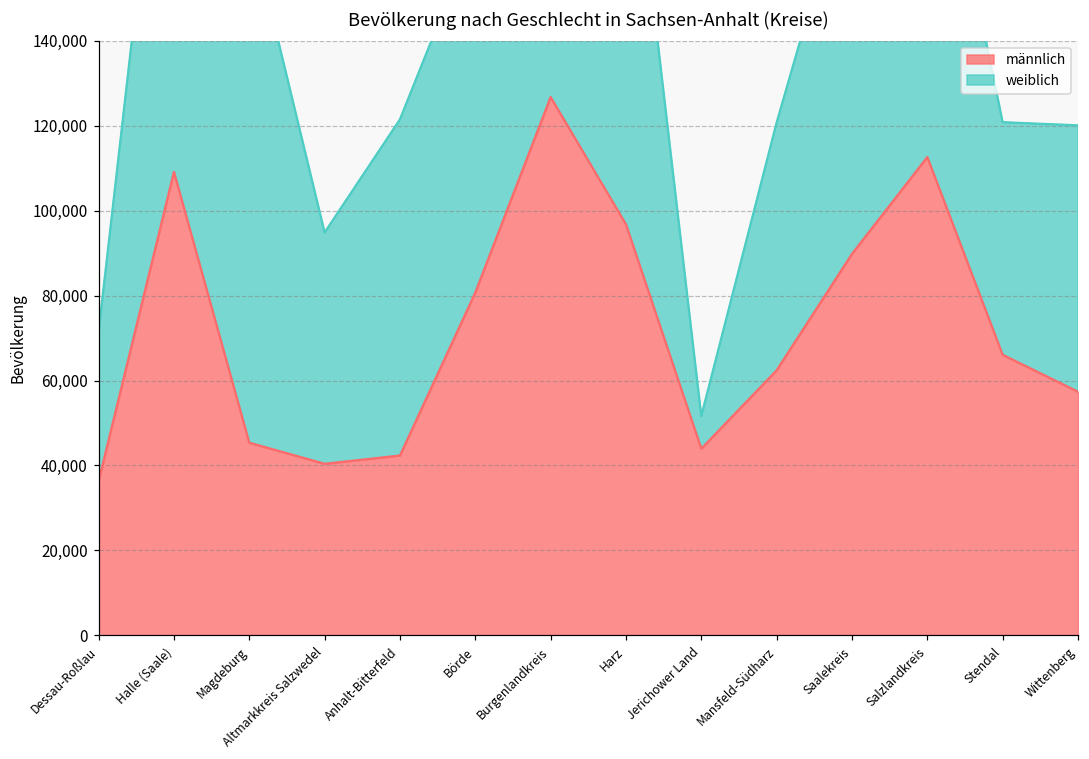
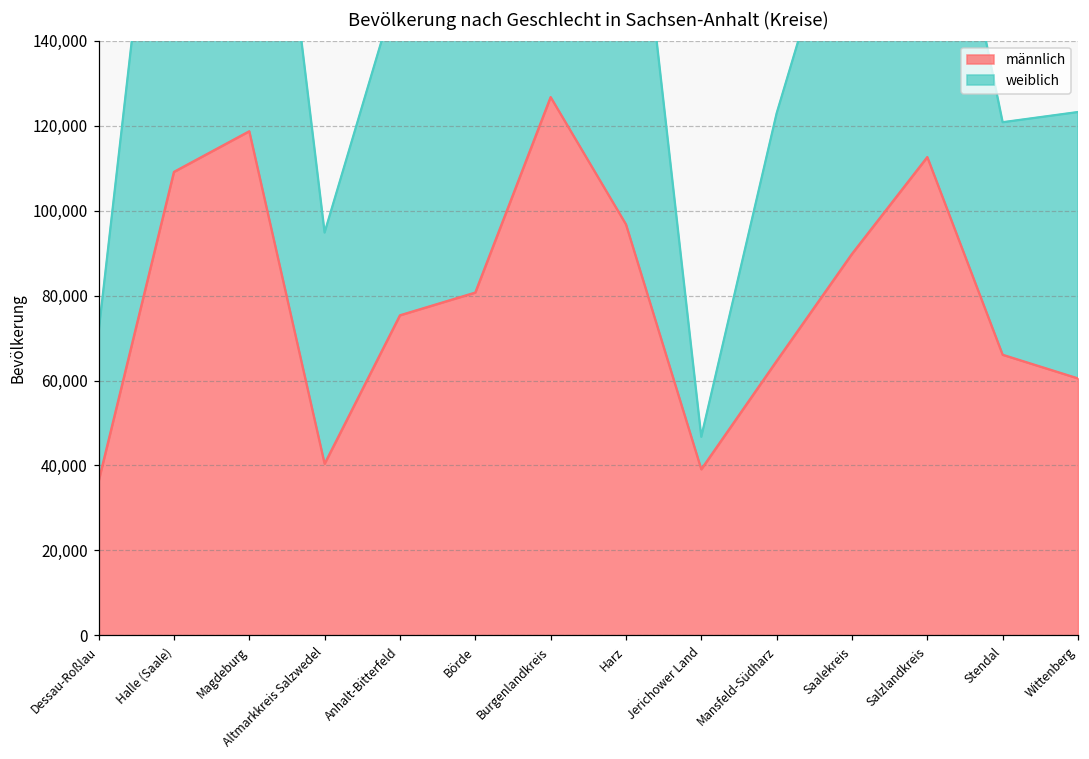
männlich, Magdeburg: 45,000 -> 119,000
männlich, Anhalt-Bitterfeld: 42,000 -> 75,000
männlich, Jerichower Land: 44,000 -> 39,000
männlich, Mansfeld-Südharz: 62,000 -> 65,000
männlich, Wittenberg: 57,000 -> 60,000
